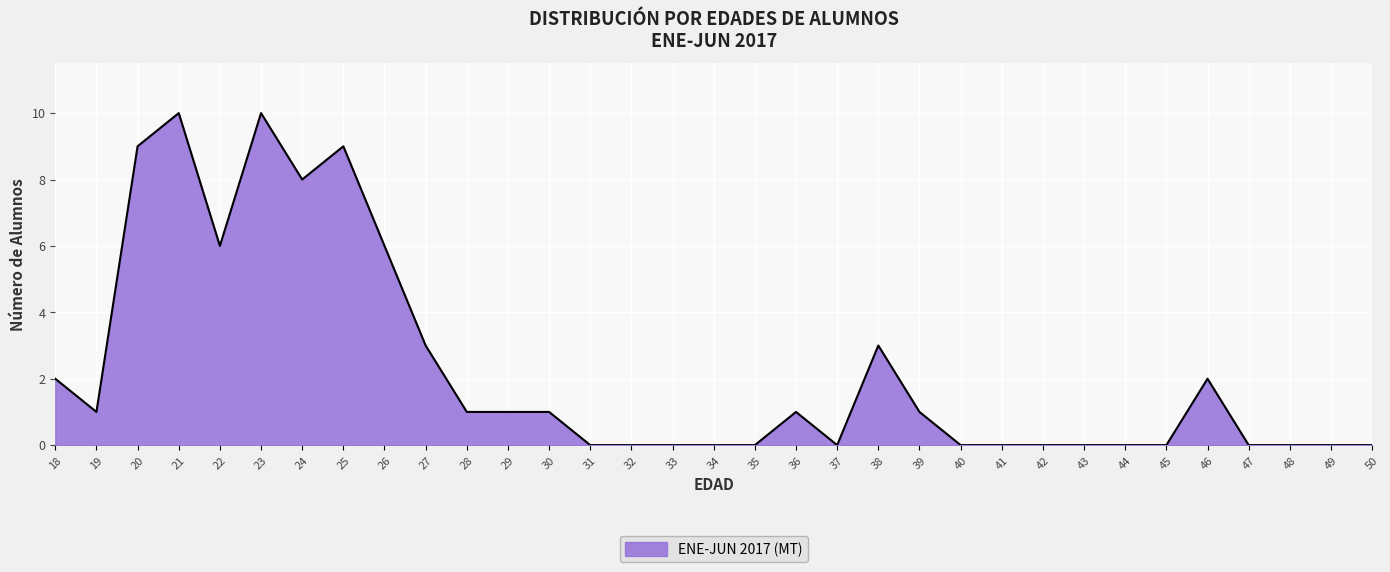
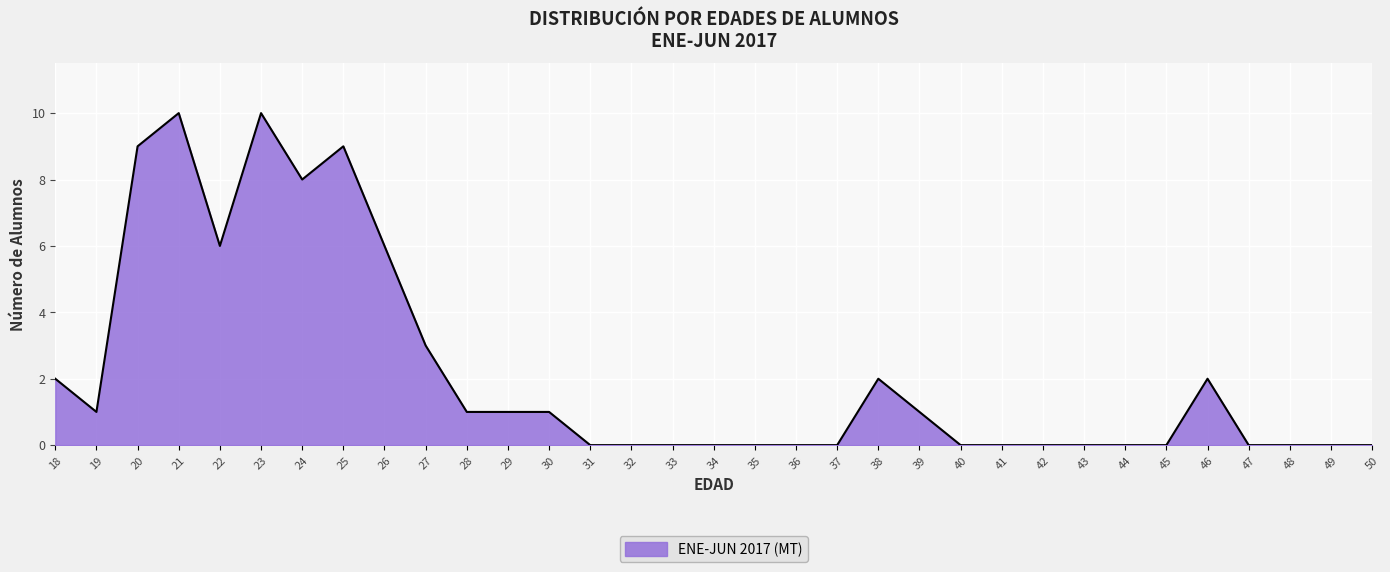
36: 1 -> 0
38: 3 -> 2
